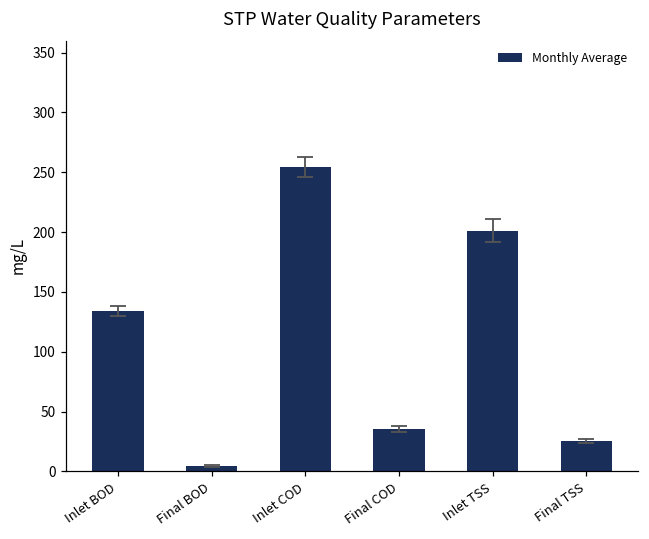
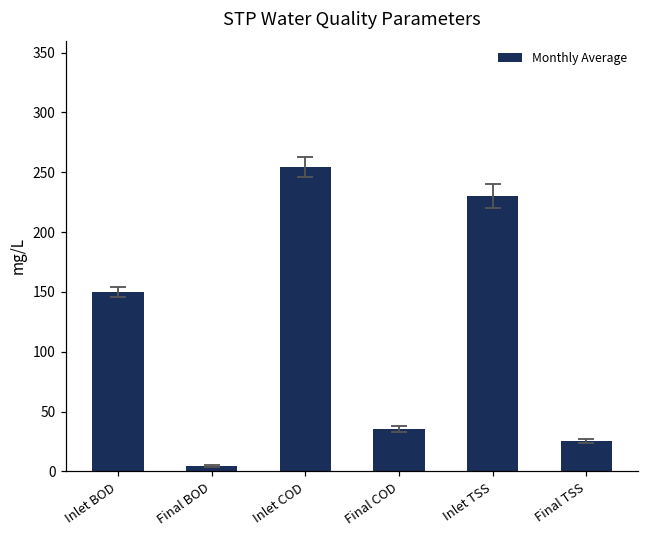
Monthly Average, Inlet BOD: 134 -> 150
Monthly Average, Inlet TSS: 201 -> 230
